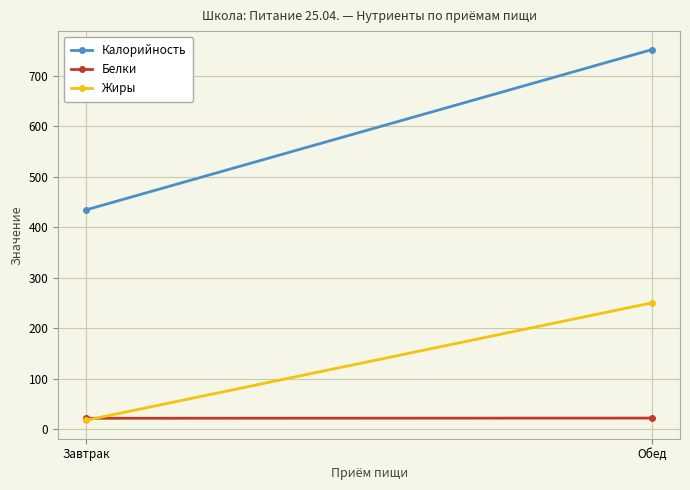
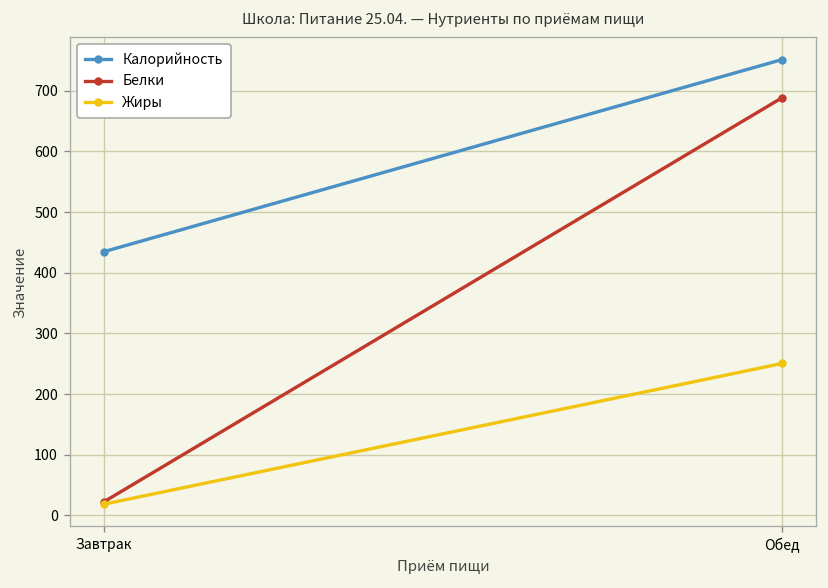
Белки, Обед: 20 -> 690
